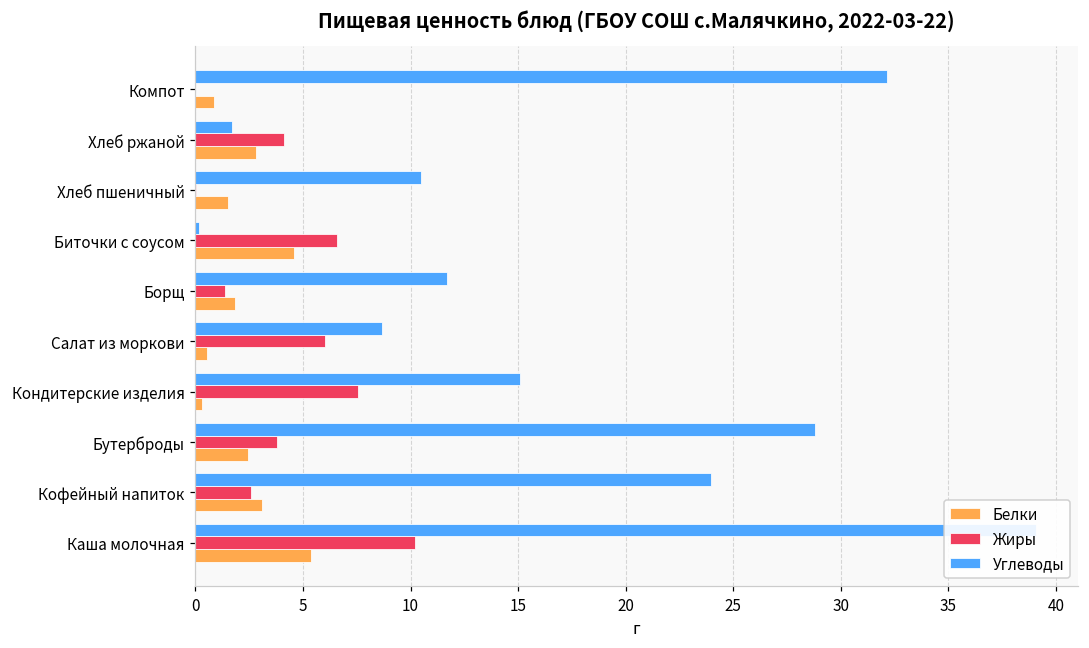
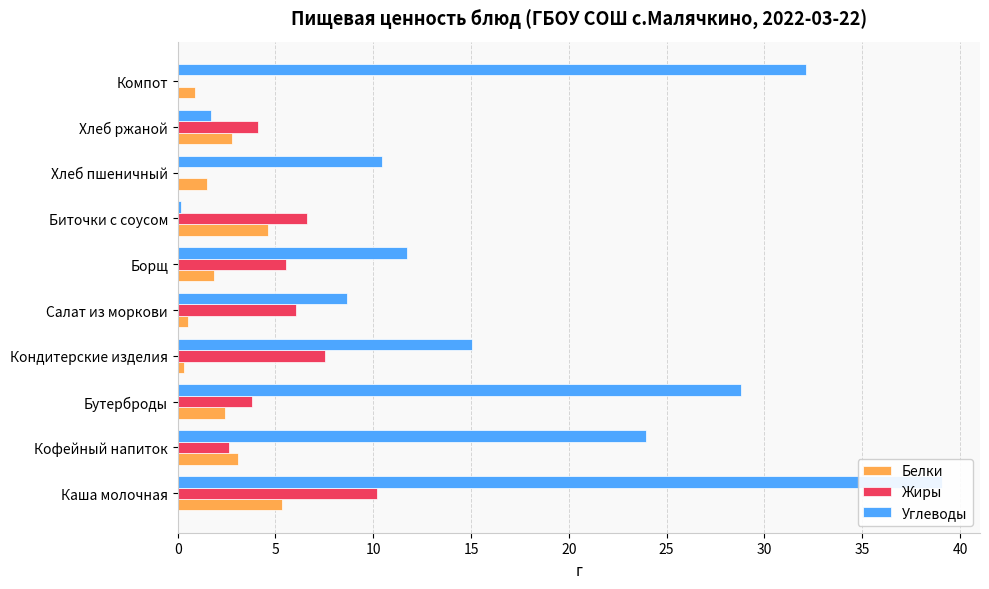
Жиры, Борщ: 1.4 -> 5.5
